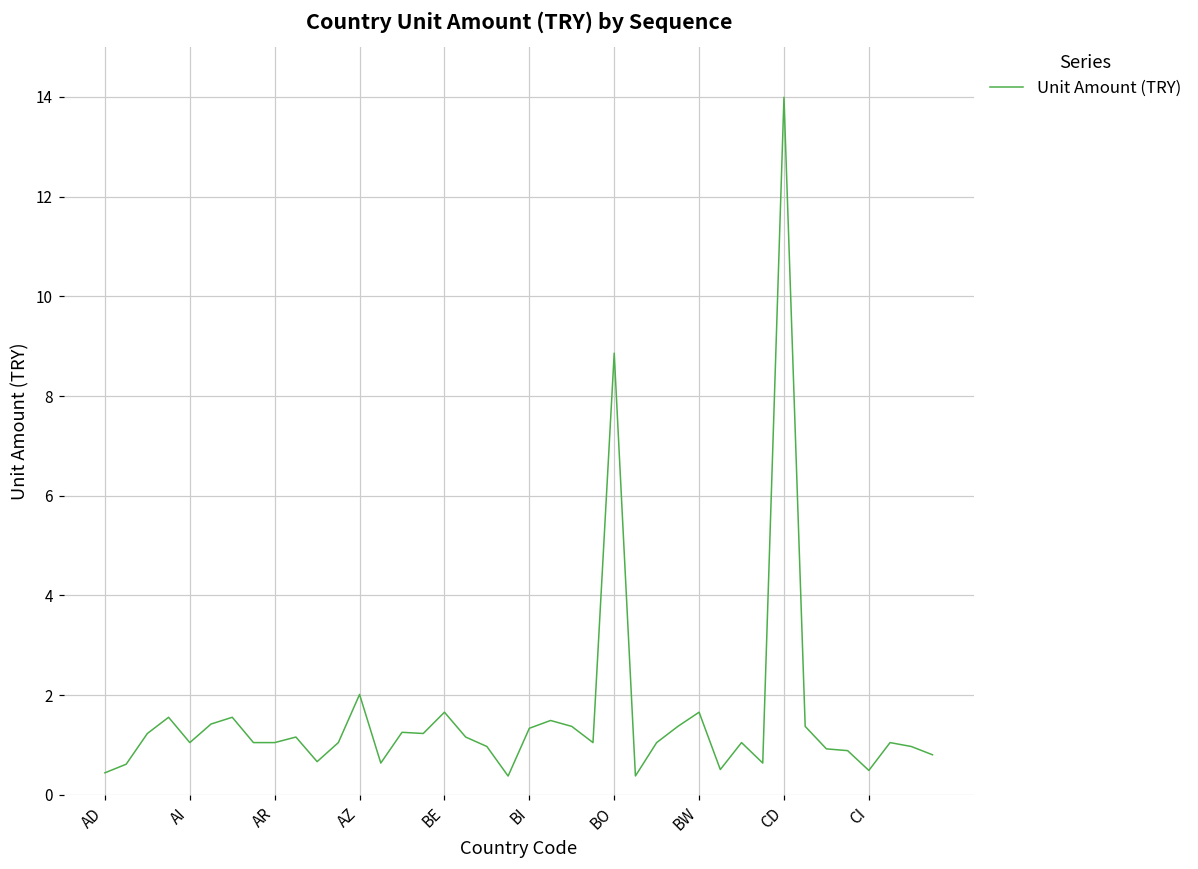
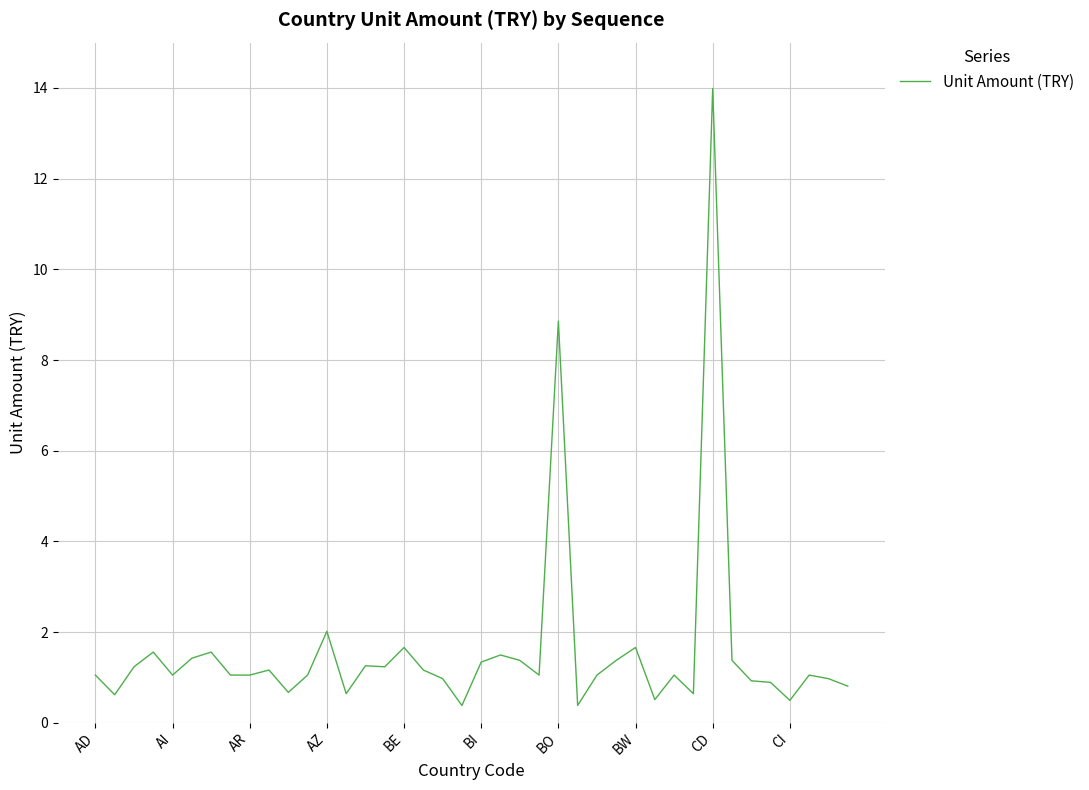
AD: 0.4 -> 1.1
